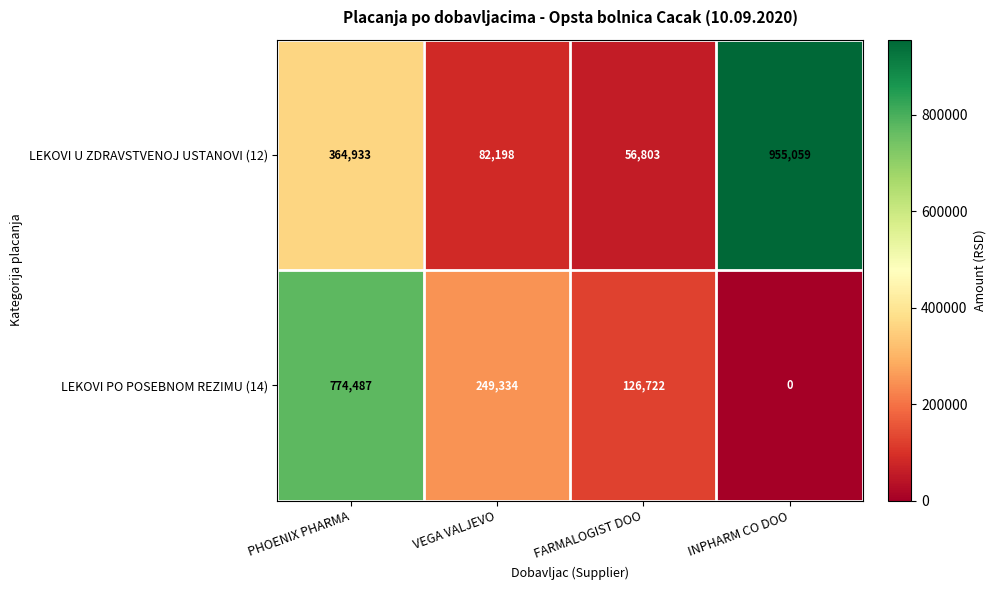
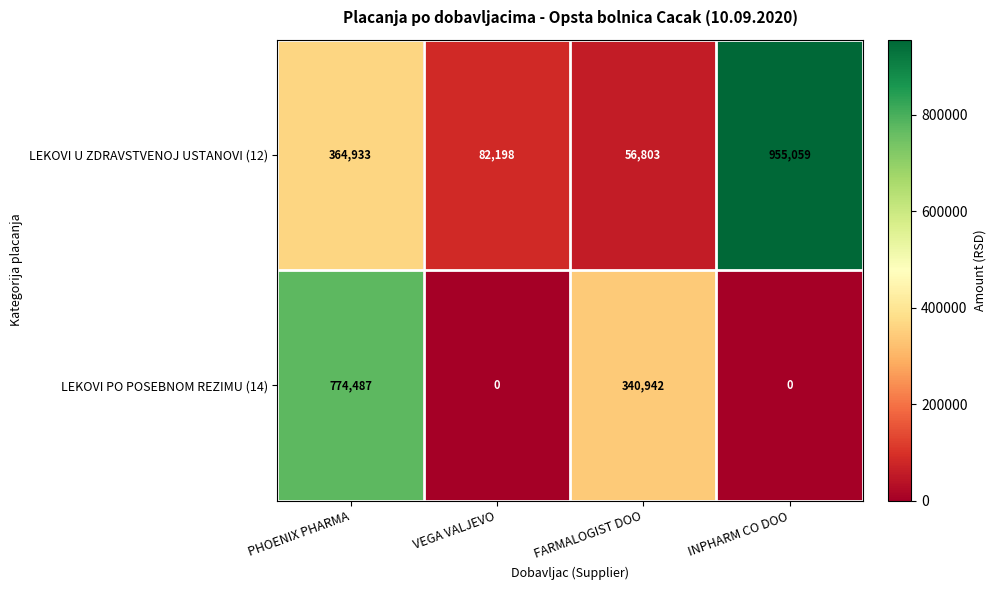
LEKOVI PO POSEBNOM REZIMU (14), VEGA VALJEVO: 249,334 -> 0
LEKOVI PO POSEBNOM REZIMU (14), FARMALOGIST DOO: 126,722 -> 340,942
